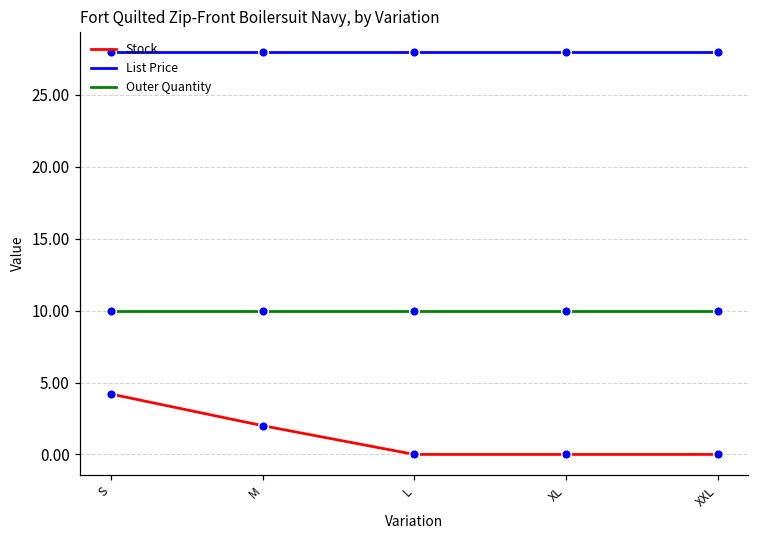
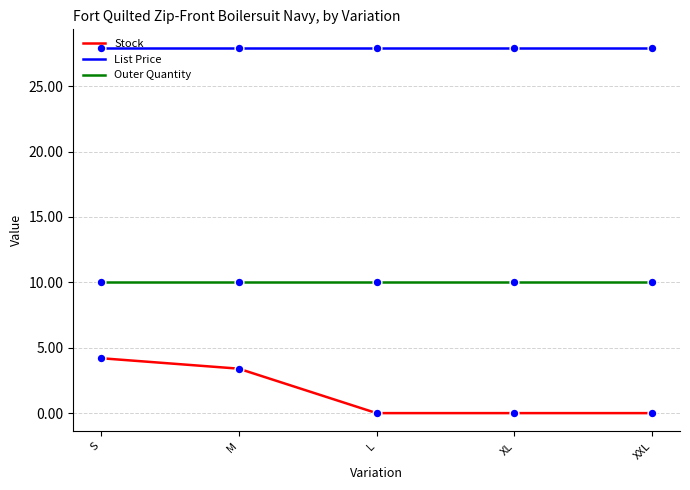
Stock, M: 2.0 -> 3.4
